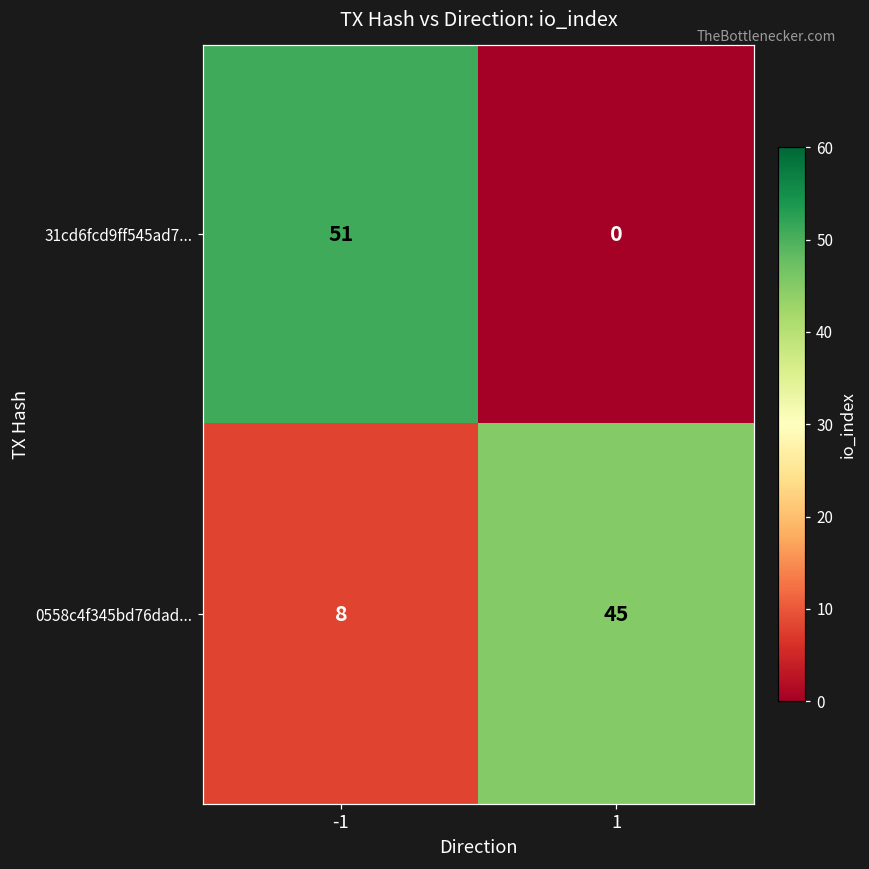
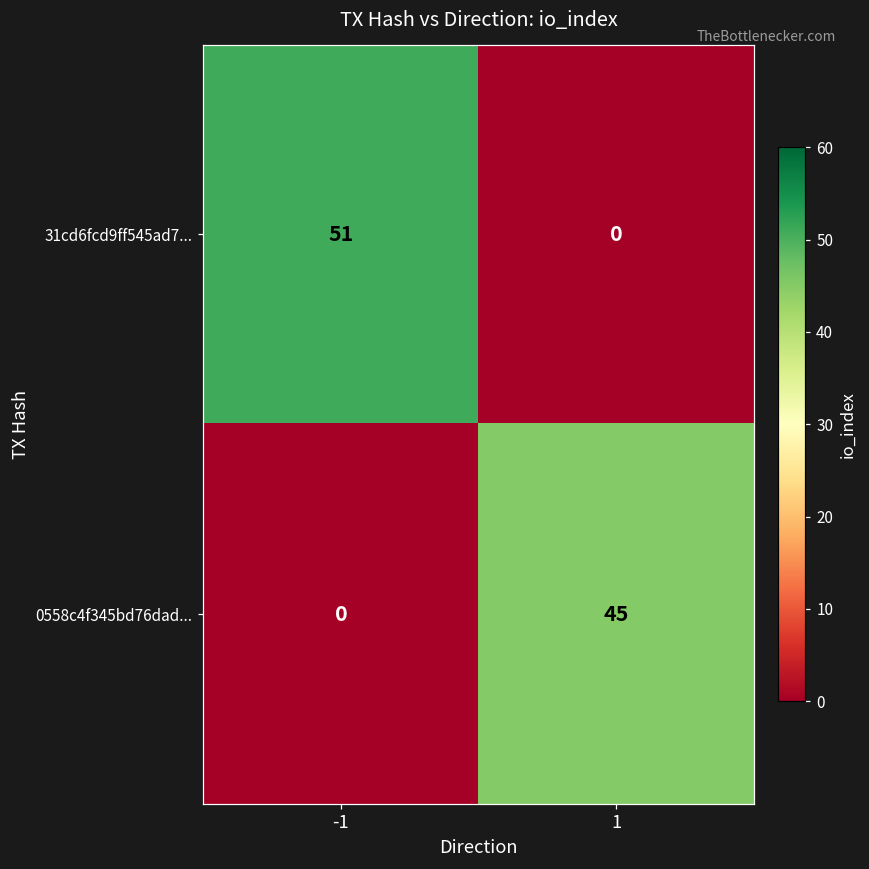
0558c4f345bd76dad..., -1: 8 -> 0
